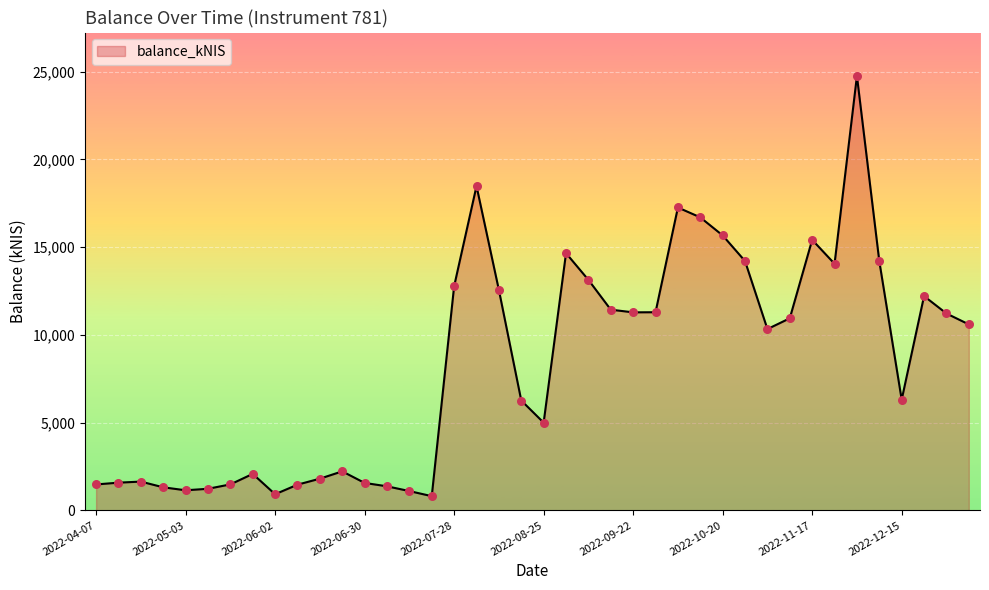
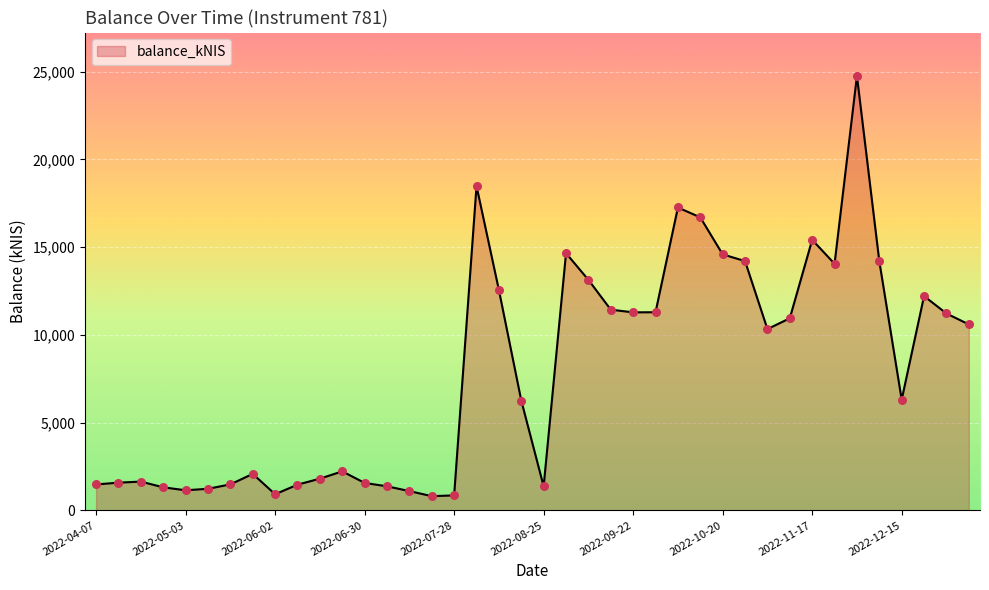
2022-07-28: 12,800 -> 800
2022-08-25: 5,000 -> 1,400
2022-10-20: 15,700 -> 14,600
